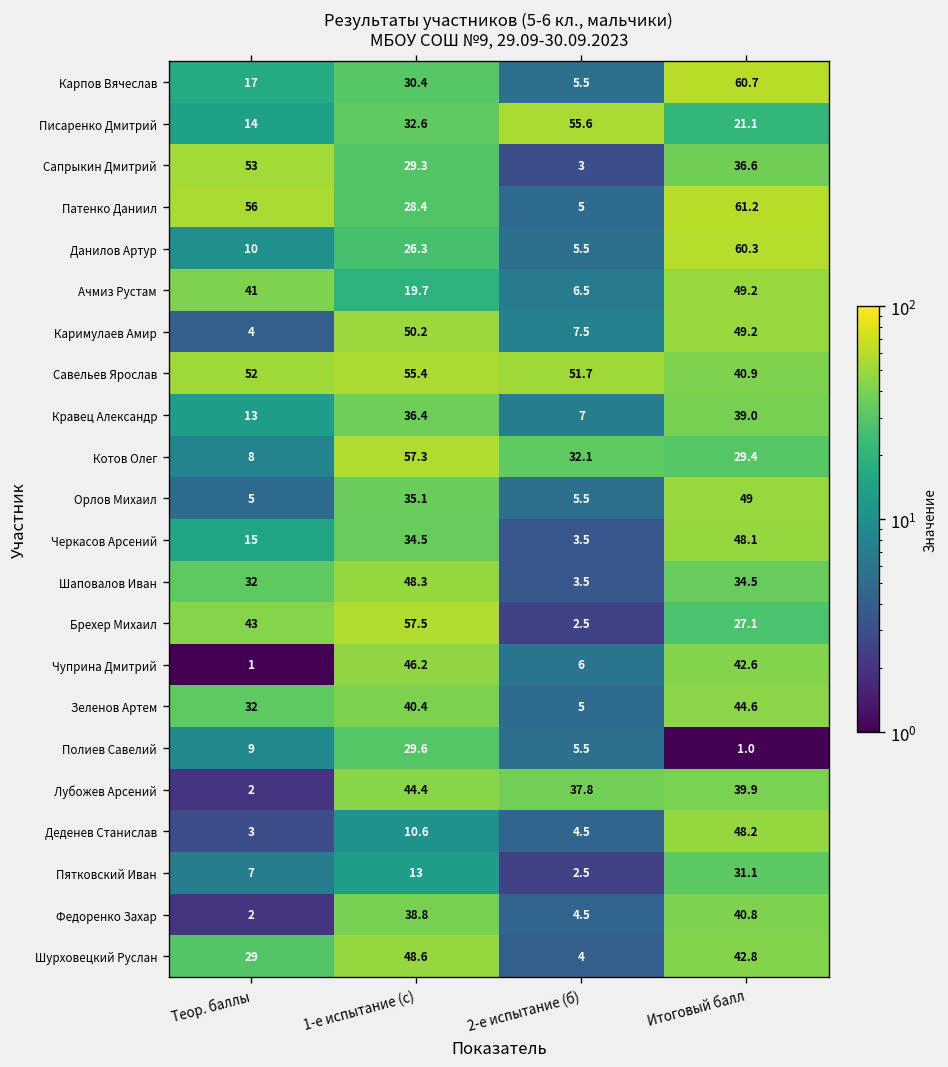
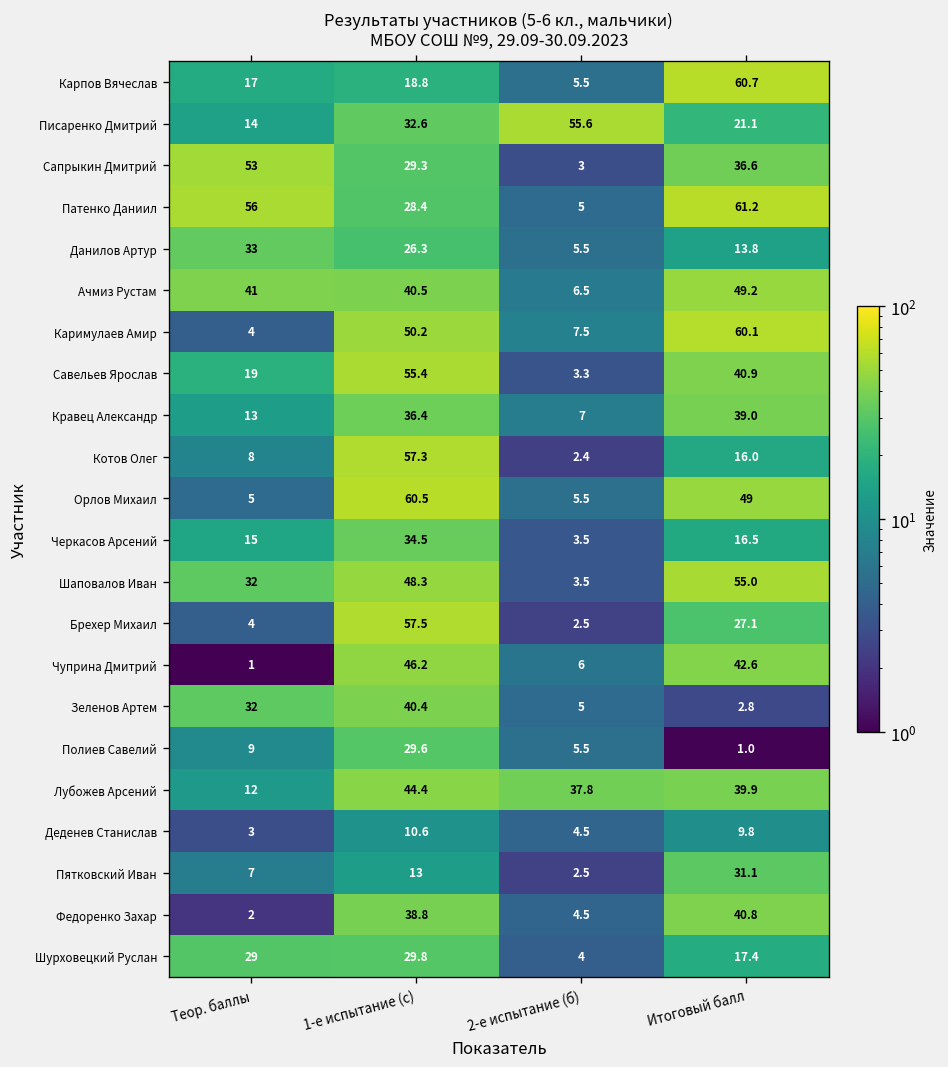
Карпов Вячеслав, 1-е испытание (с): 30.4 -> 18.8
Данилов Артур, Теор. баллы: 10 -> 33
Данилов Артур, Итоговый балл: 60.3 -> 13.8
Ачмиз Рустам, 1-е испытание (с): 19.7 -> 40.5
Каримулаев Амир, Итоговый балл: 49.2 -> 60.1
Савельев Ярослав, Теор. баллы: 52 -> 19
Савельев Ярослав, 2-е испытание (б): 51.7 -> 3.3
Котов Олег, 2-е испытание (б): 32.1 -> 2.4
Котов Олег, Итоговый балл: 29.4 -> 16.0
Орлов Михаил, 1-е испытание (с): 35.1 -> 60.5
Черкасов Арсений, Итоговый балл: 48.1 -> 16.5
Шаповалов Иван, Итоговый балл: 34.5 -> 55.0
Брехер Михаил, Теор. баллы: 43 -> 4
Зеленов Артем, Итоговый балл: 44.6 -> 2.8
Лубожев Арсений, Теор. баллы: 2 -> 12
Деденев Станислав, Итоговый балл: 48.2 -> 9.8
Шурховецкий Руслан, 1-е испытание (с): 48.6 -> 29.8
Шурховецкий Руслан, Итоговый балл: 42.8 -> 17.4
